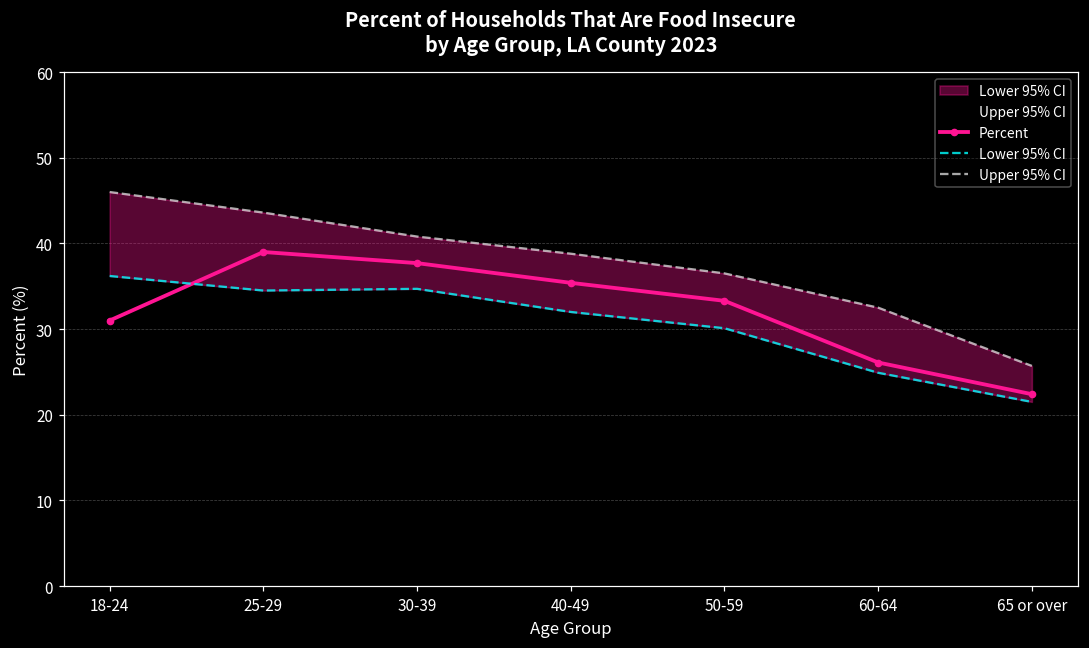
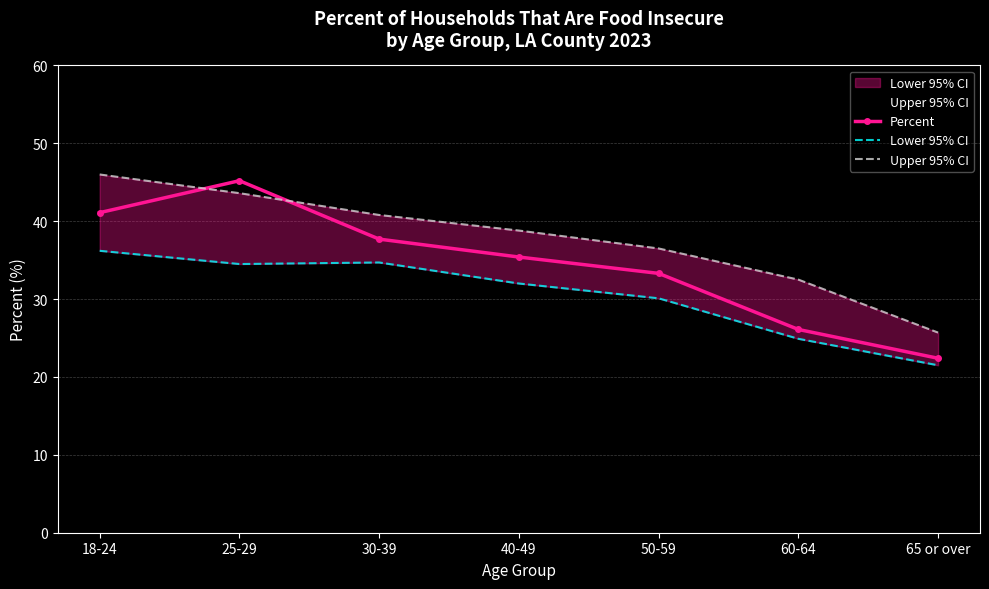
Percent, 18-24: 31 -> 41
Percent, 25-29: 39 -> 45
